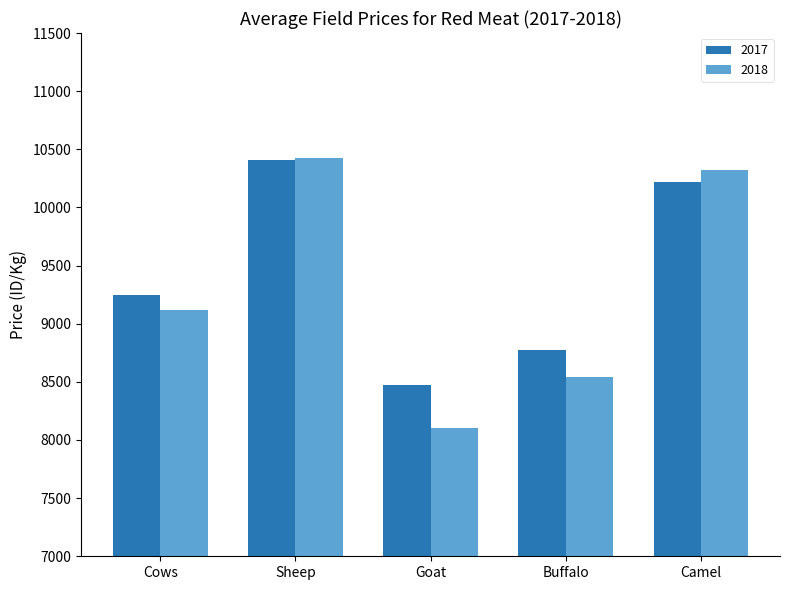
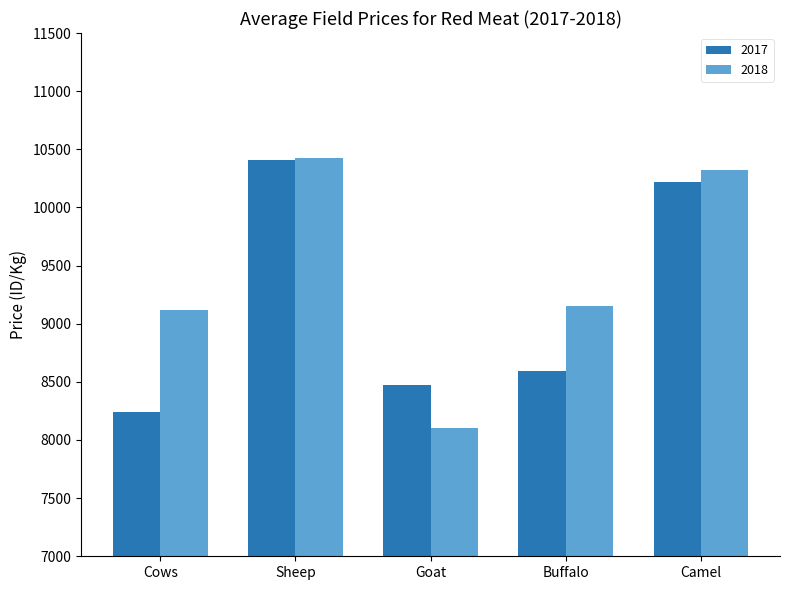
2017, Cows: 9240 -> 8250
2017, Buffalo: 8770 -> 8600
2018, Buffalo: 8540 -> 9150
